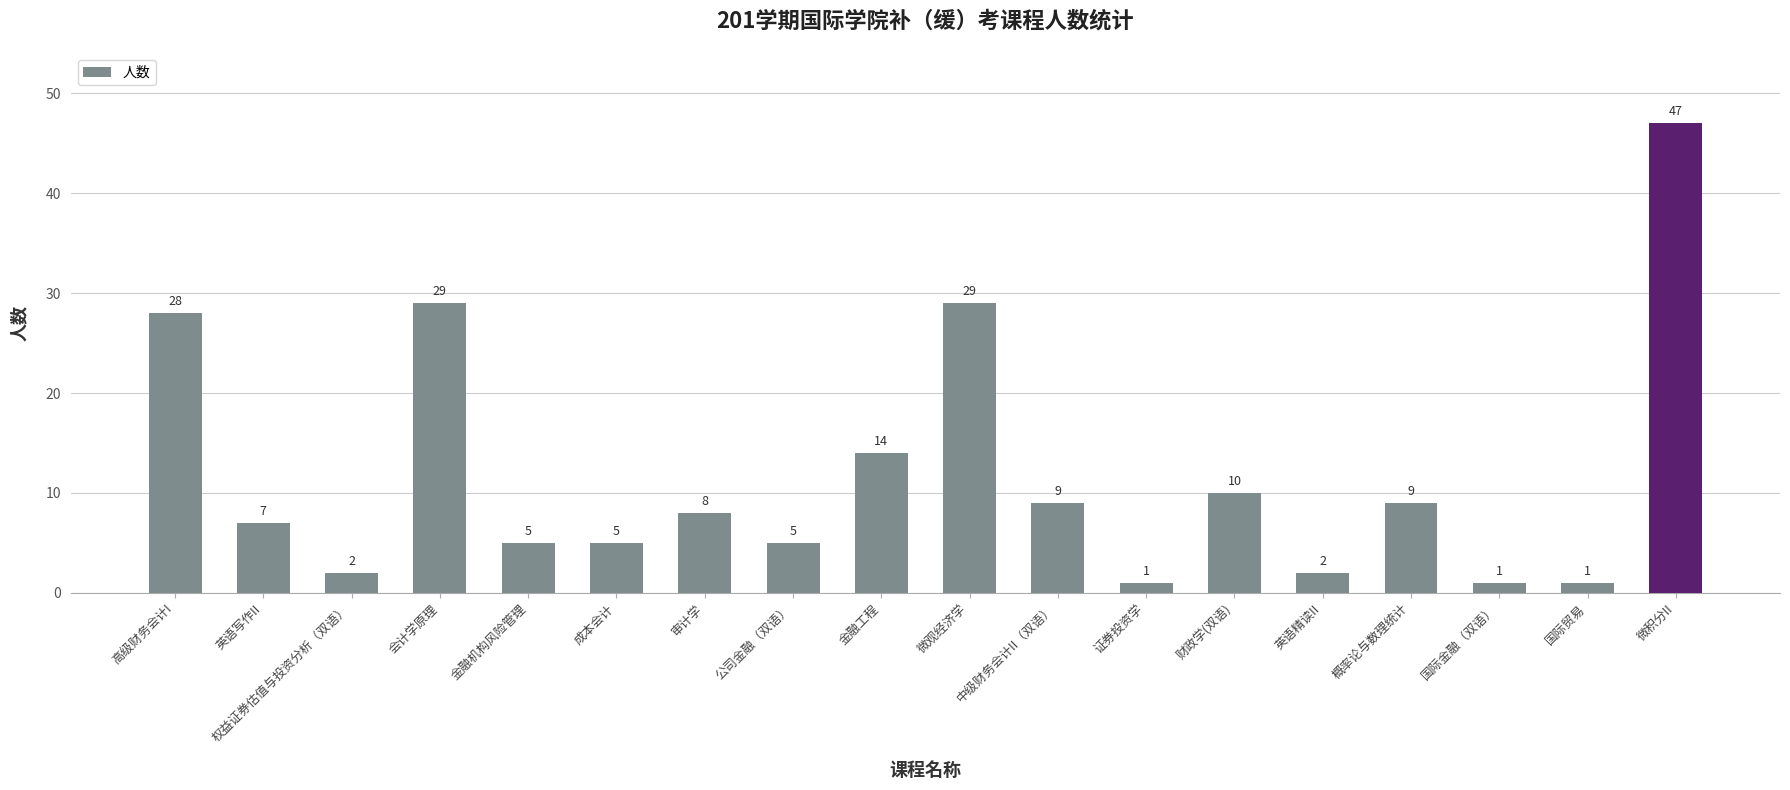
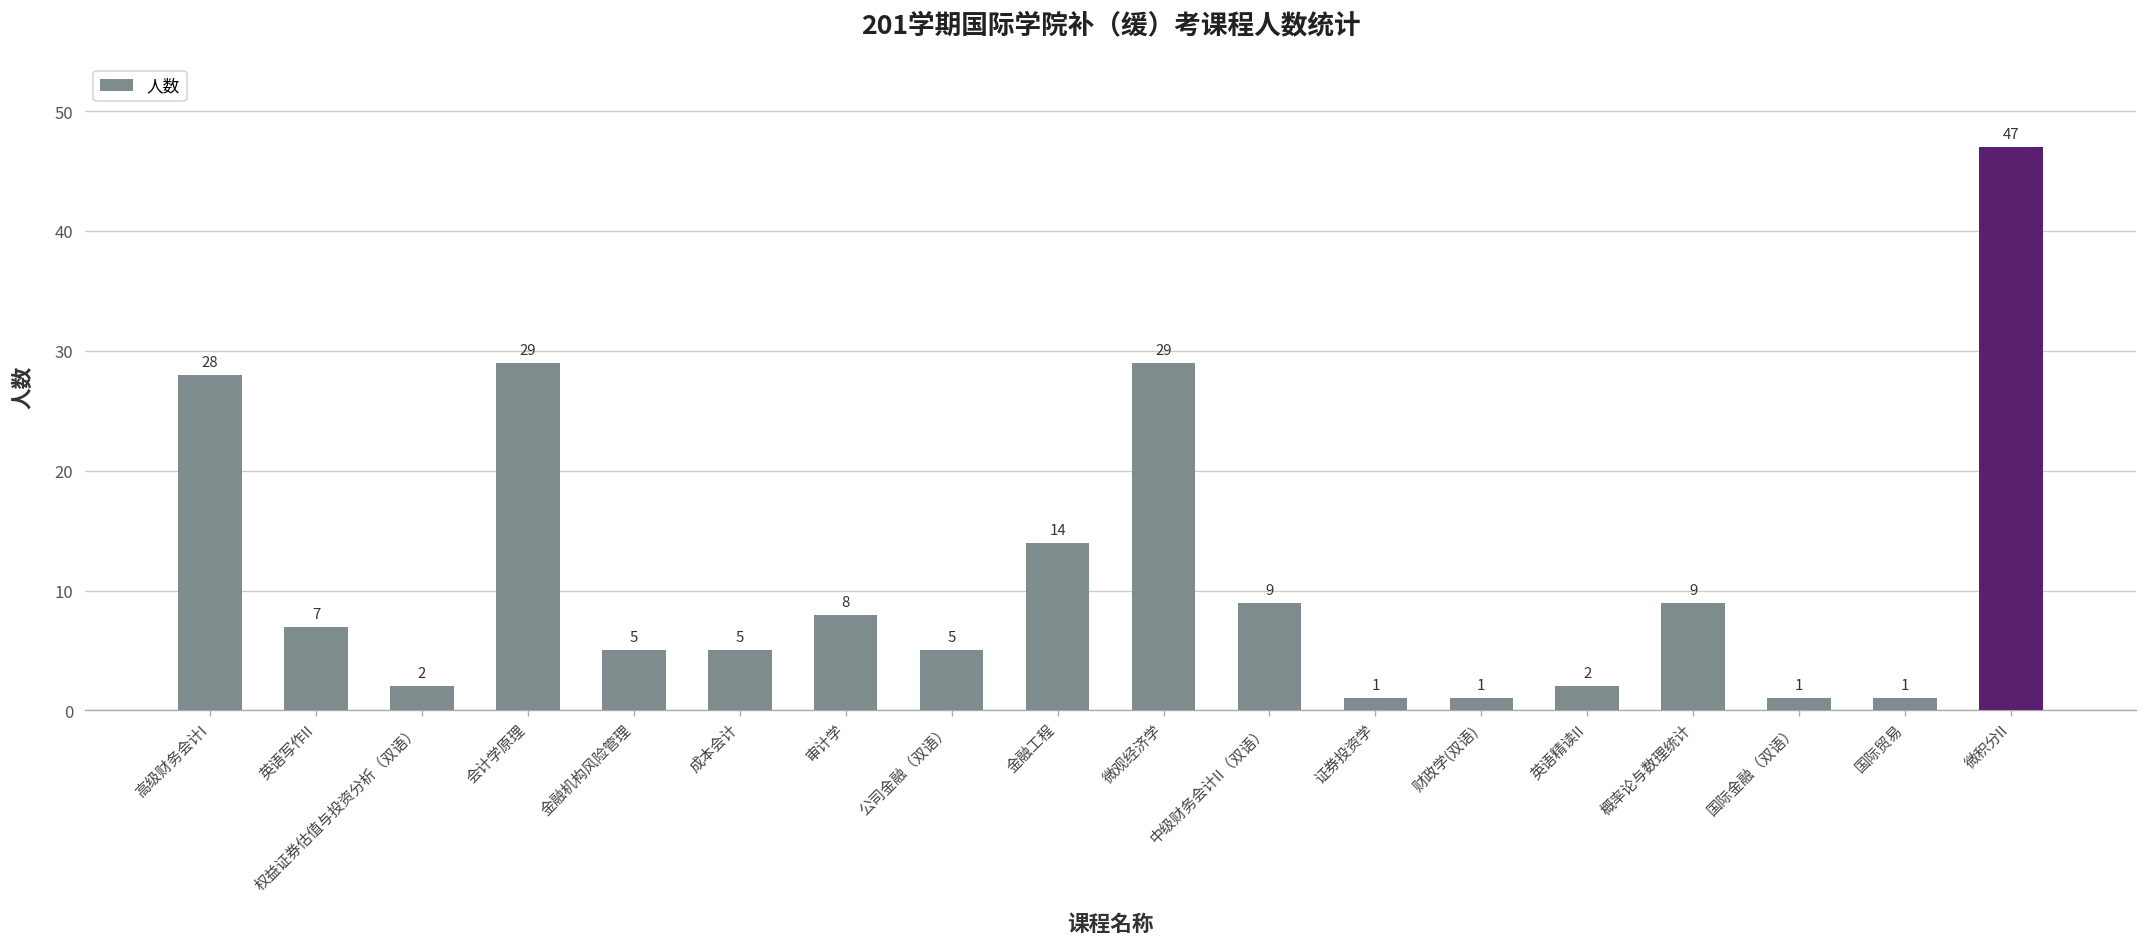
财政学(双语): 10 -> 1
